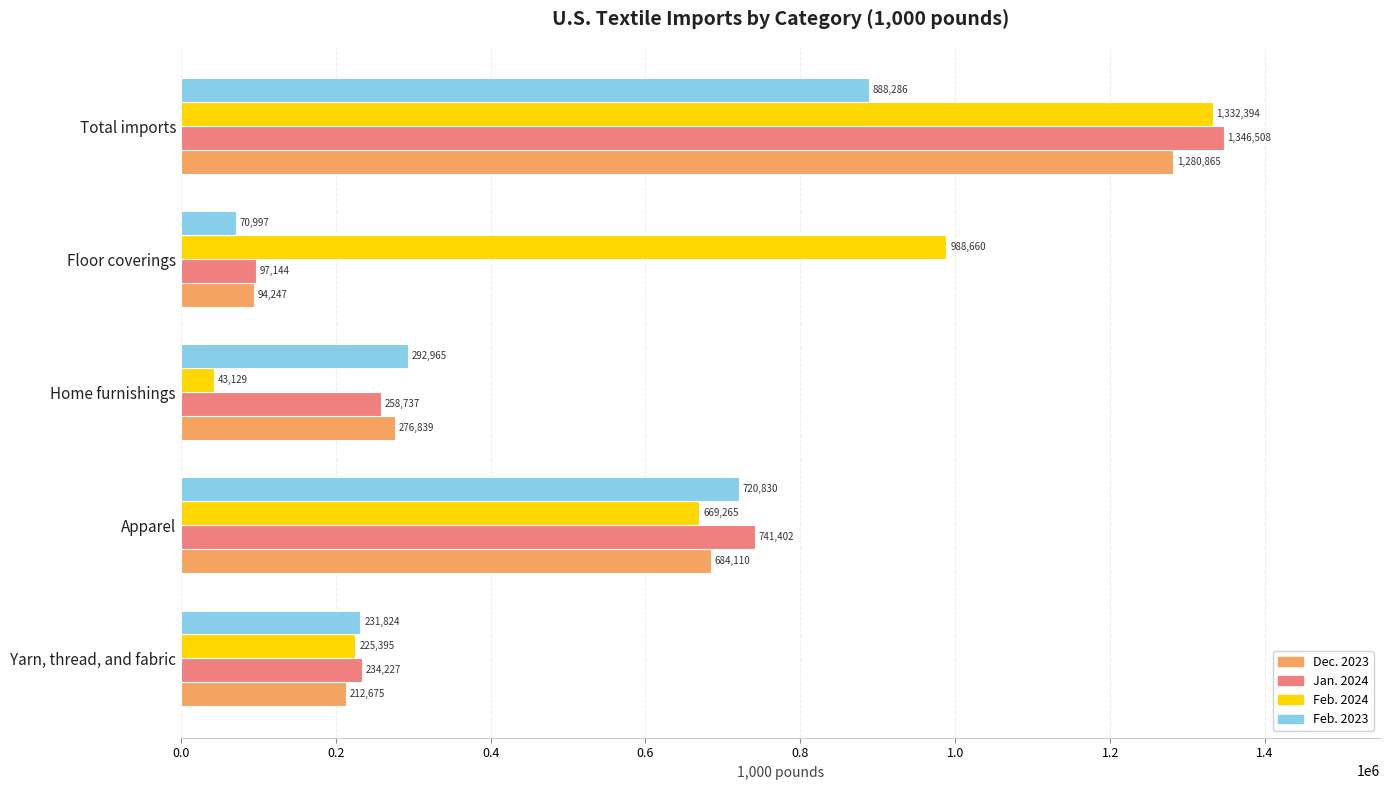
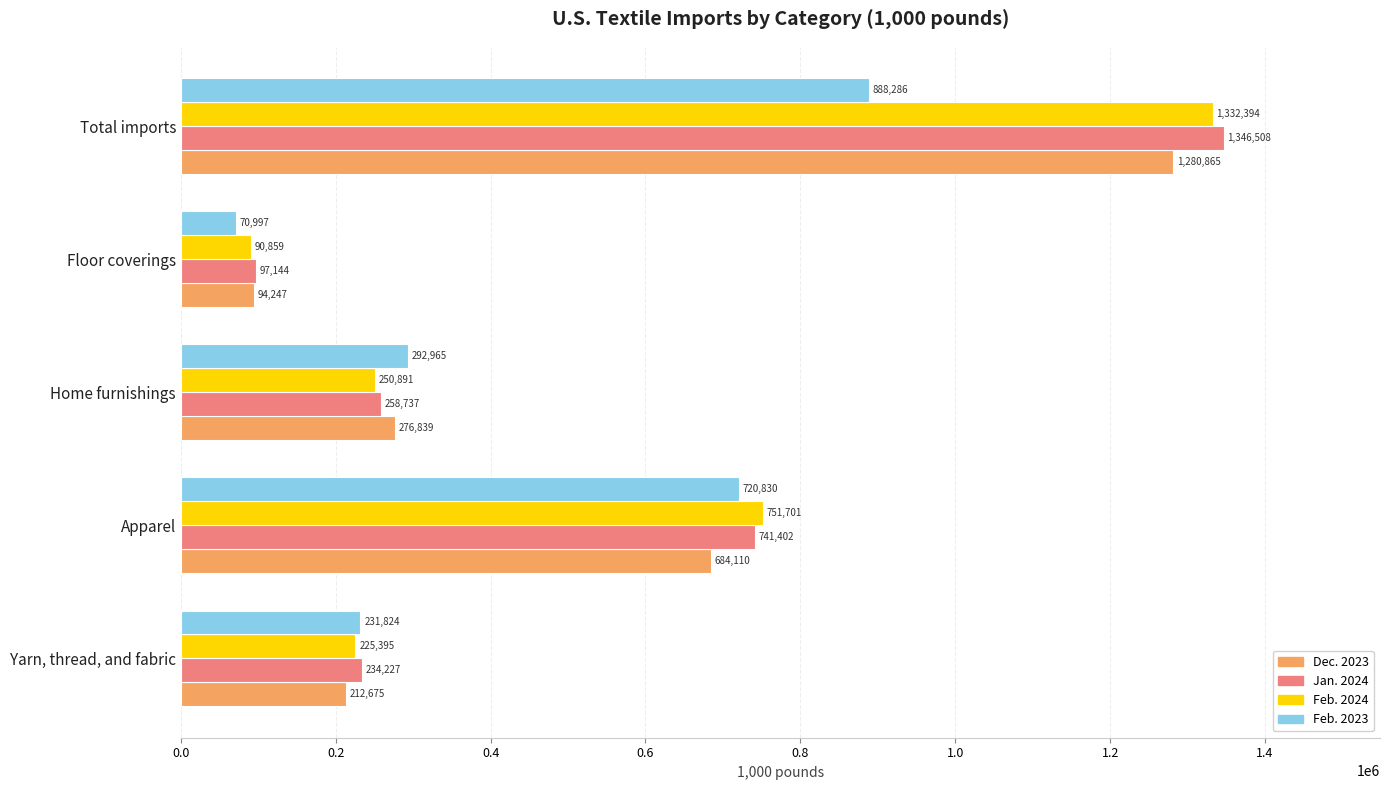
Feb. 2024, Floor coverings: 988,660 -> 90,859
Feb. 2024, Home furnishings: 43,129 -> 250,891
Feb. 2024, Apparel: 669,265 -> 751,701
